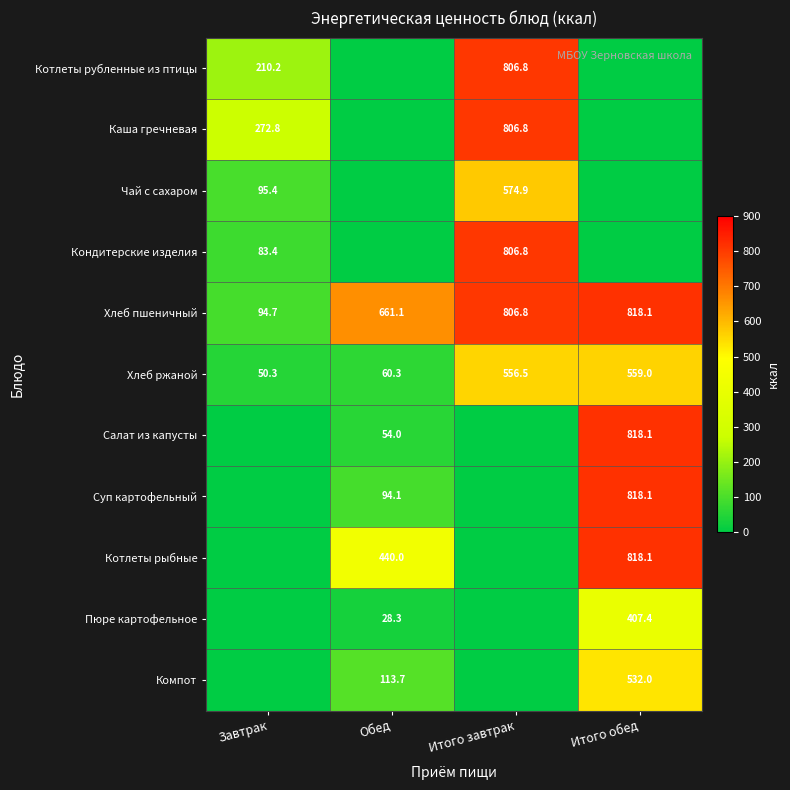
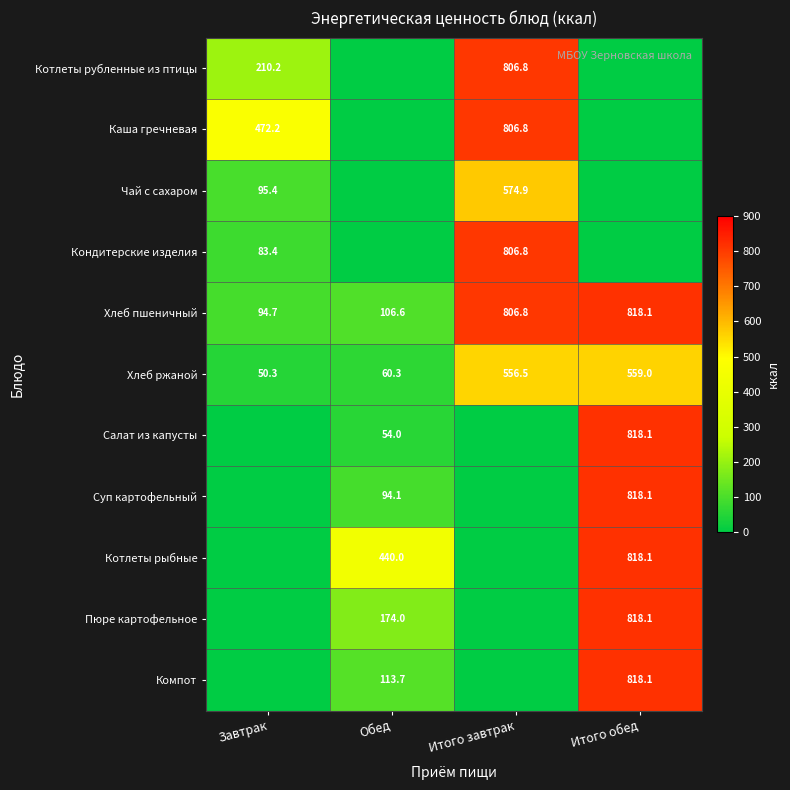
Каша гречневая, Завтрак: 272.8 -> 472.2
Хлеб пшеничный, Обед: 661.1 -> 106.6
Пюре картофельное, Обед: 28.3 -> 174.0
Пюре картофельное, Итого обед: 407.4 -> 818.1
Компот, Итого обед: 532.0 -> 818.1
